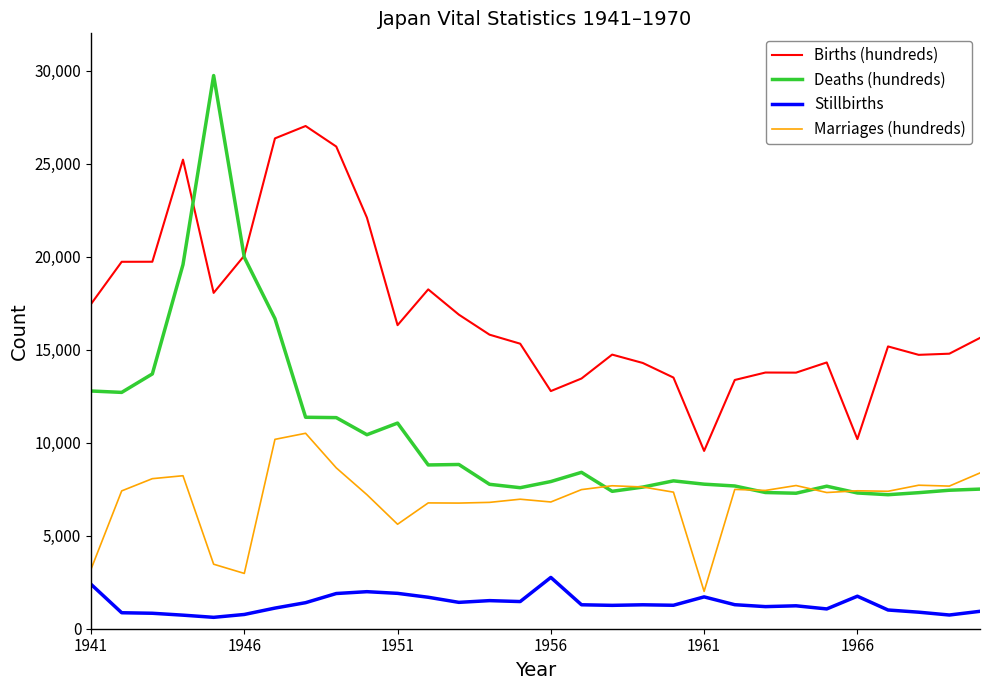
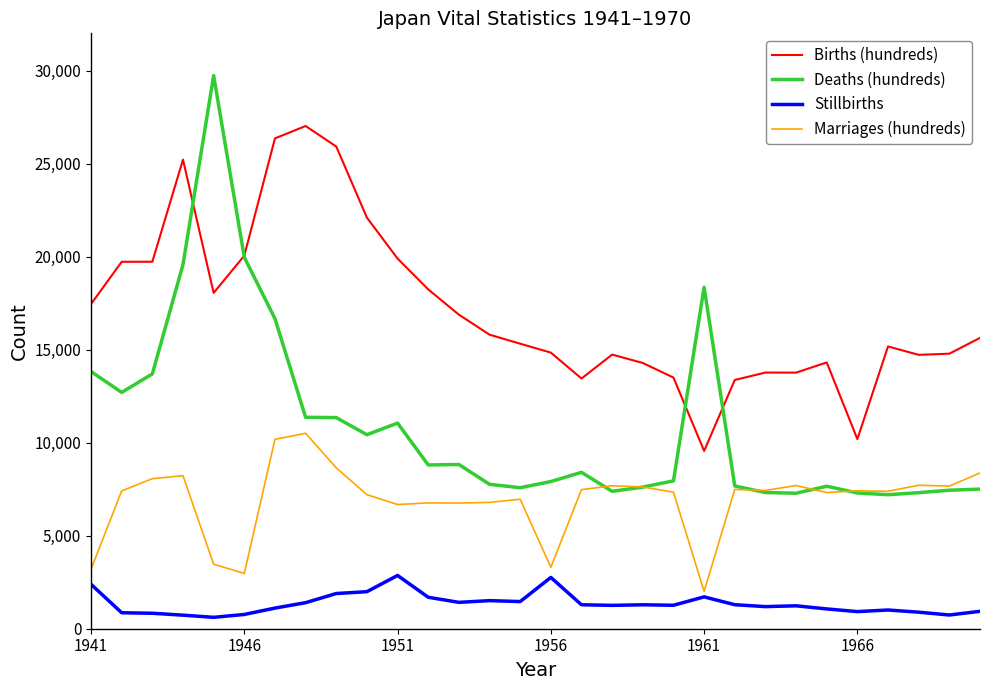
Deaths (hundreds), 1941: 12,800 -> 13,800
Births (hundreds), 1951: 16,300 -> 19,900
Stillbirths, 1951: 1,900 -> 2,900
Marriages (hundreds), 1951: 5,600 -> 6,700
Births (hundreds), 1956: 12,800 -> 14,800
Marriages (hundreds), 1956: 6,800 -> 3,300
Deaths (hundreds), 1961: 7,800 -> 18,400
Stillbirths, 1966: 1,700 -> 900
